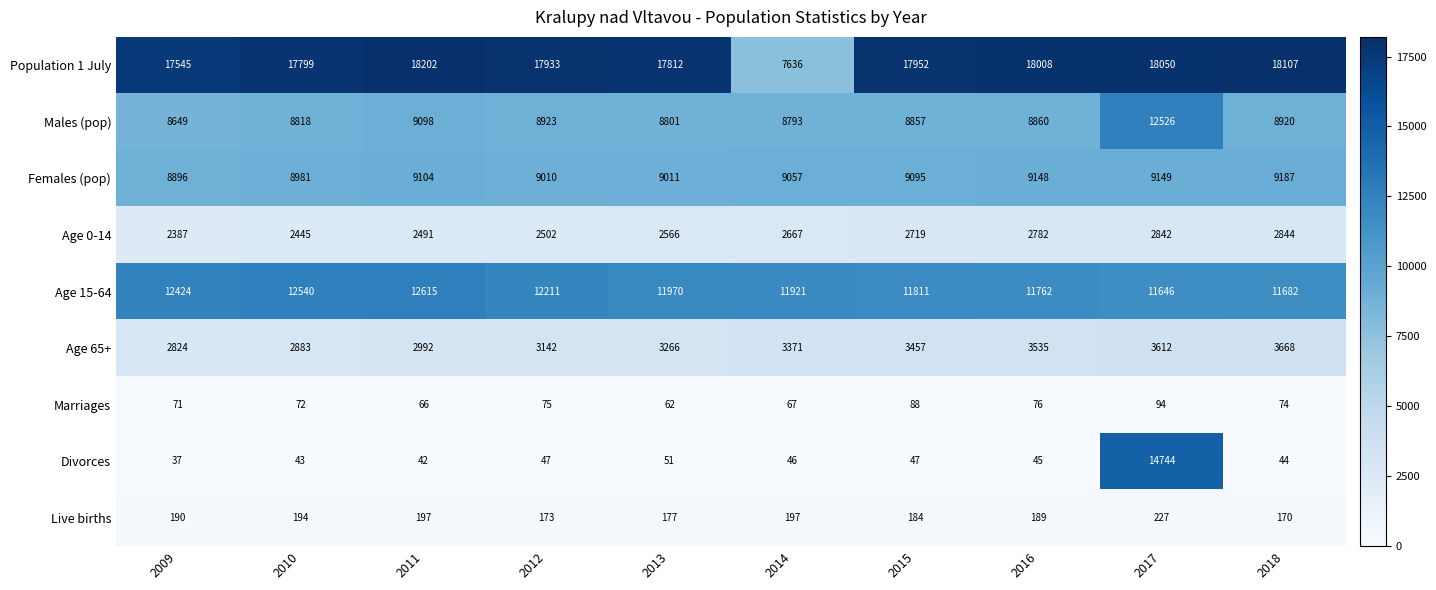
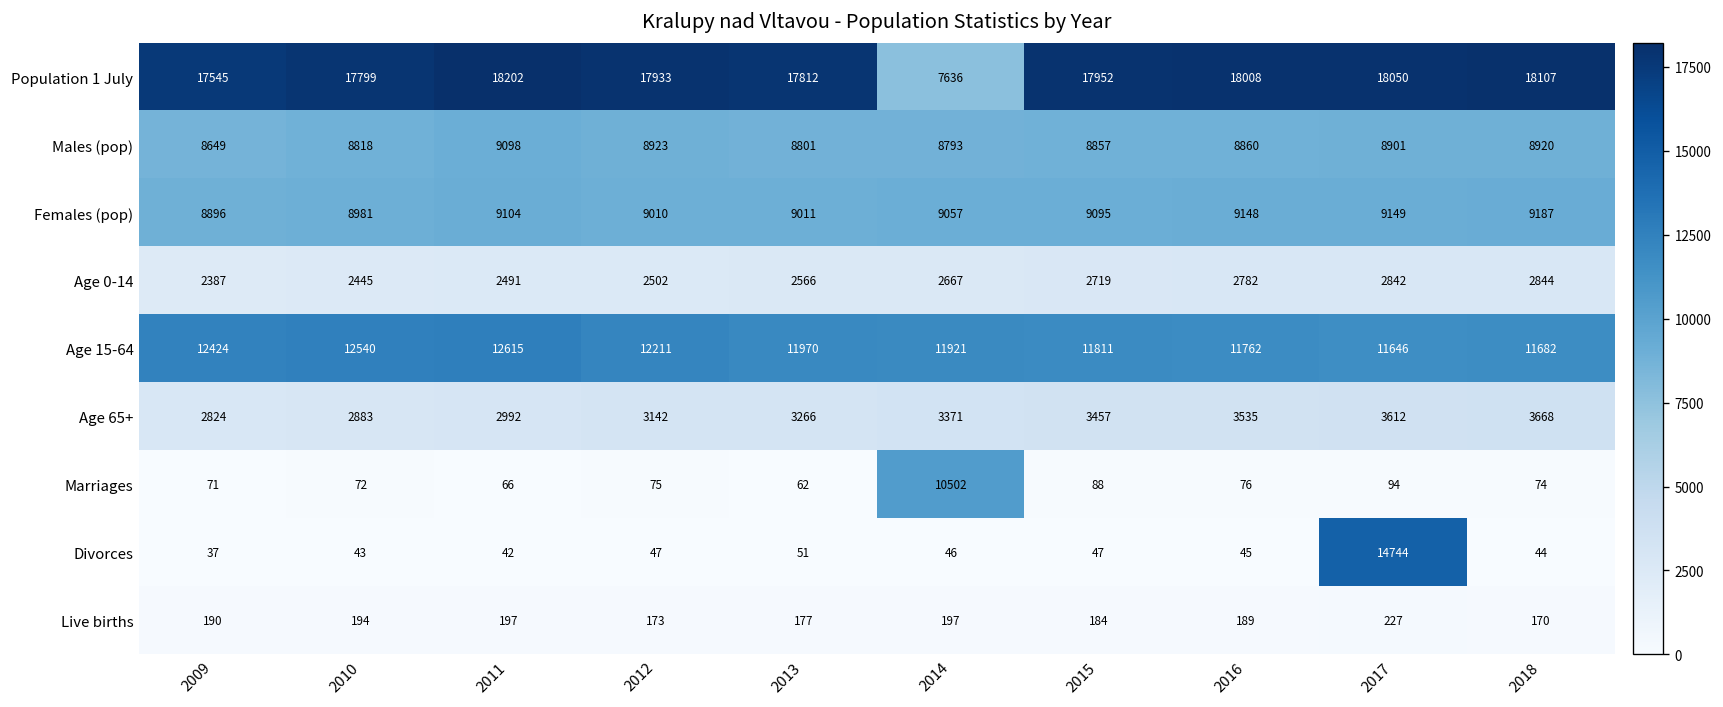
Males (pop), 2017: 12526 -> 8901
Marriages, 2014: 67 -> 10502
